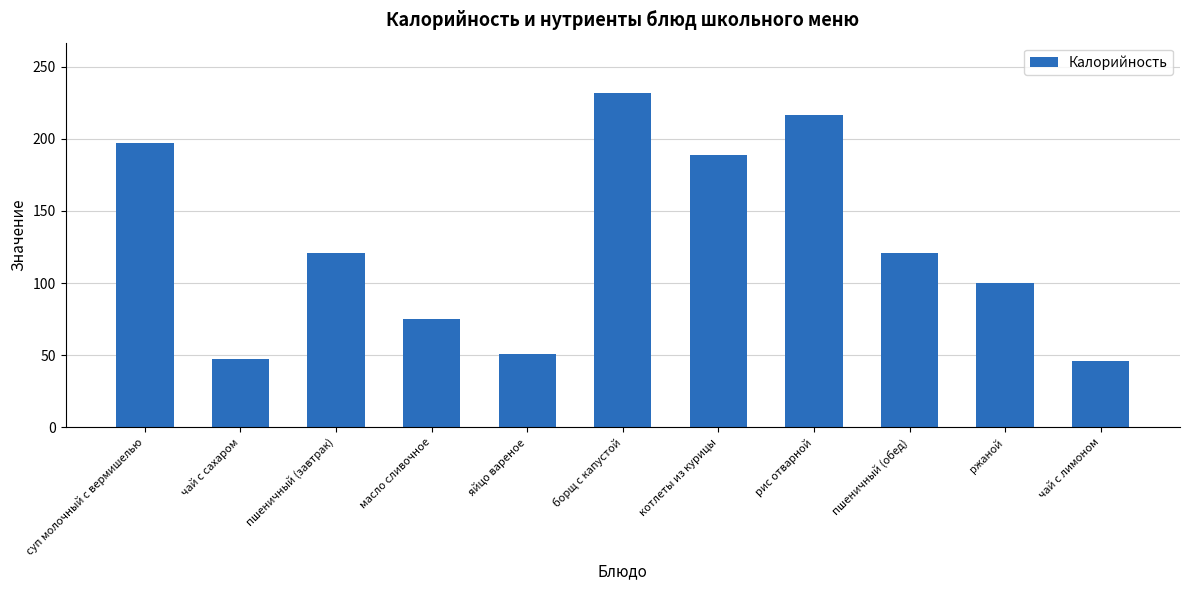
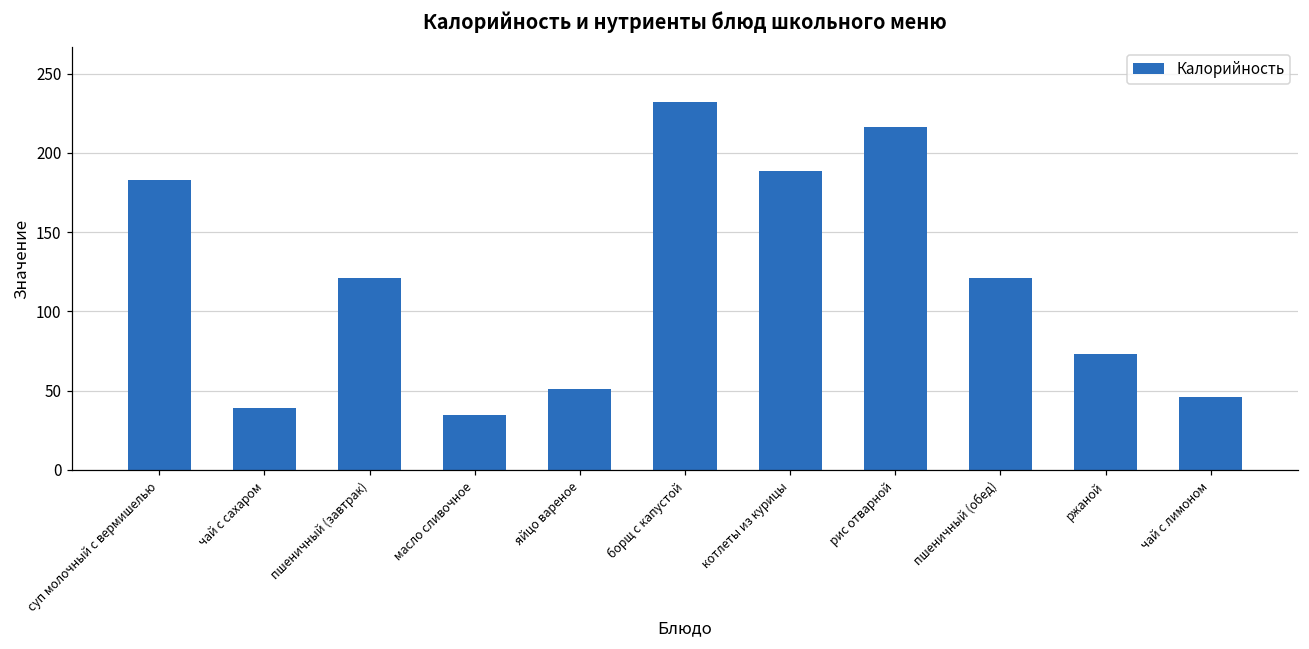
суп молочный с вермишелью: 197 -> 183
чай с сахаром: 47 -> 39
масло сливочное: 75 -> 35
ржаной: 100 -> 73
